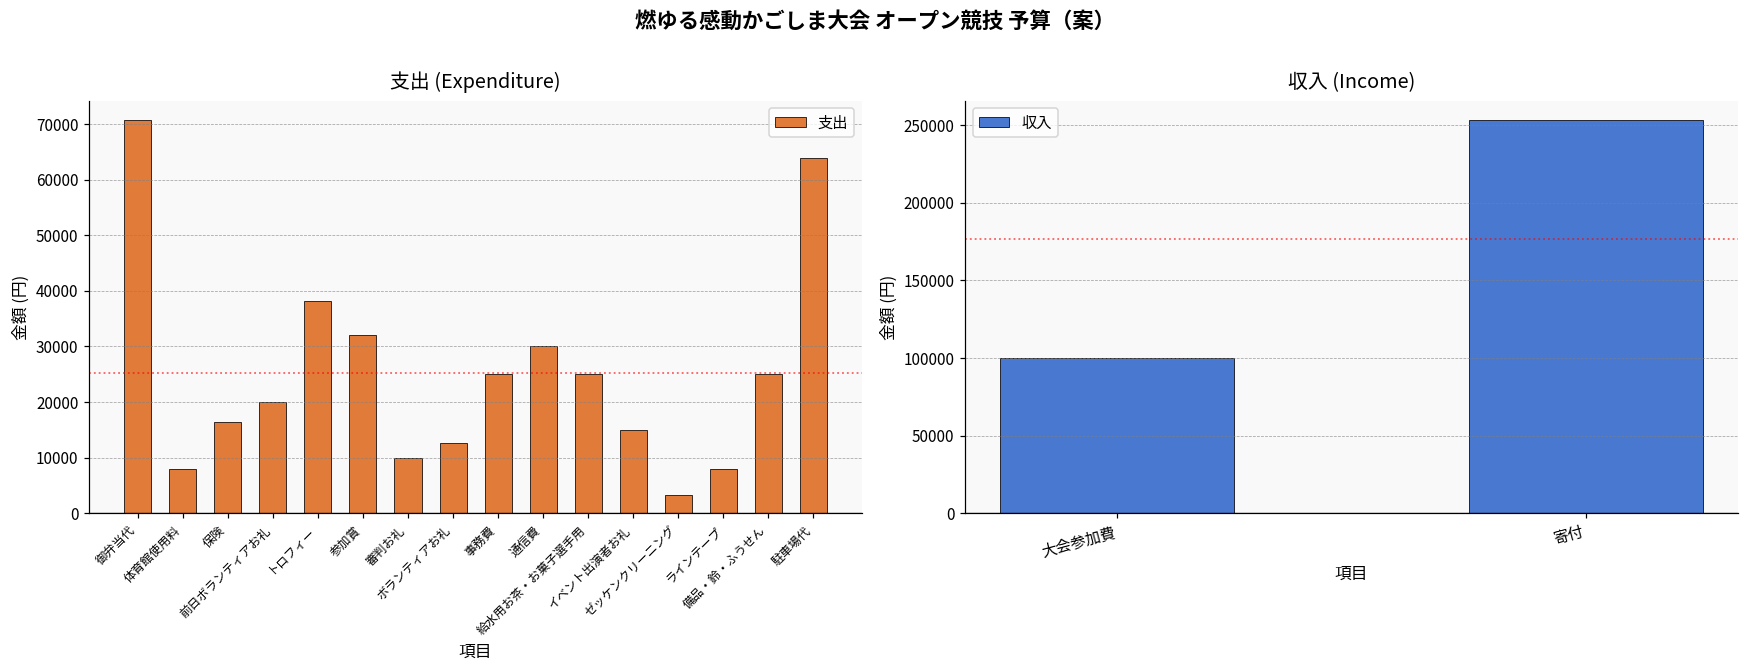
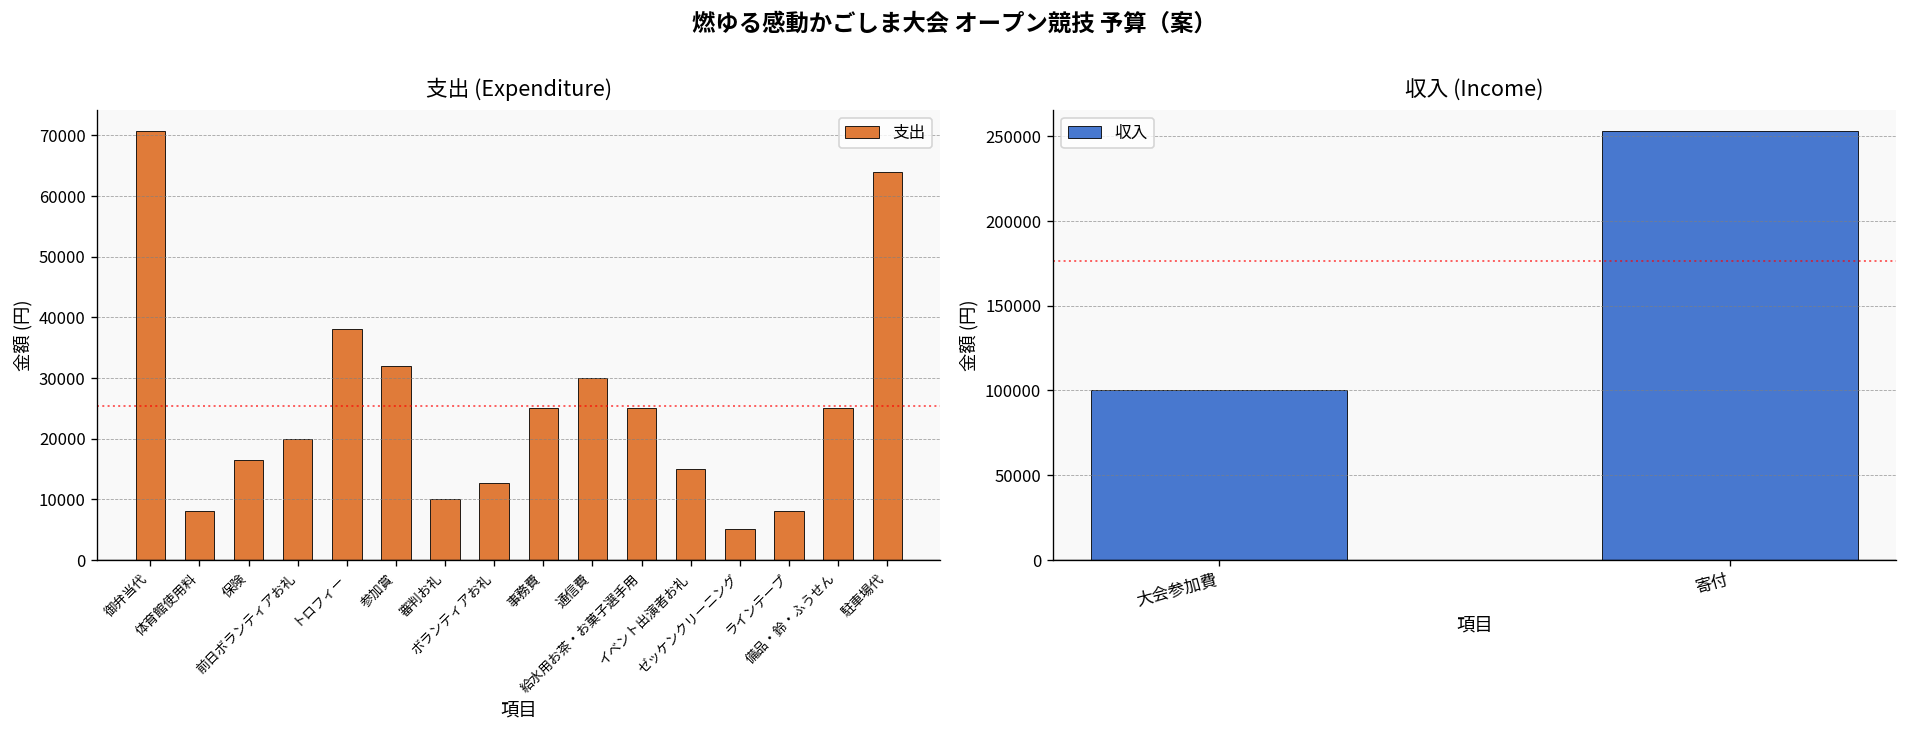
支出 (Expenditure), ゼッケンクリーニング: 3000 -> 5000
